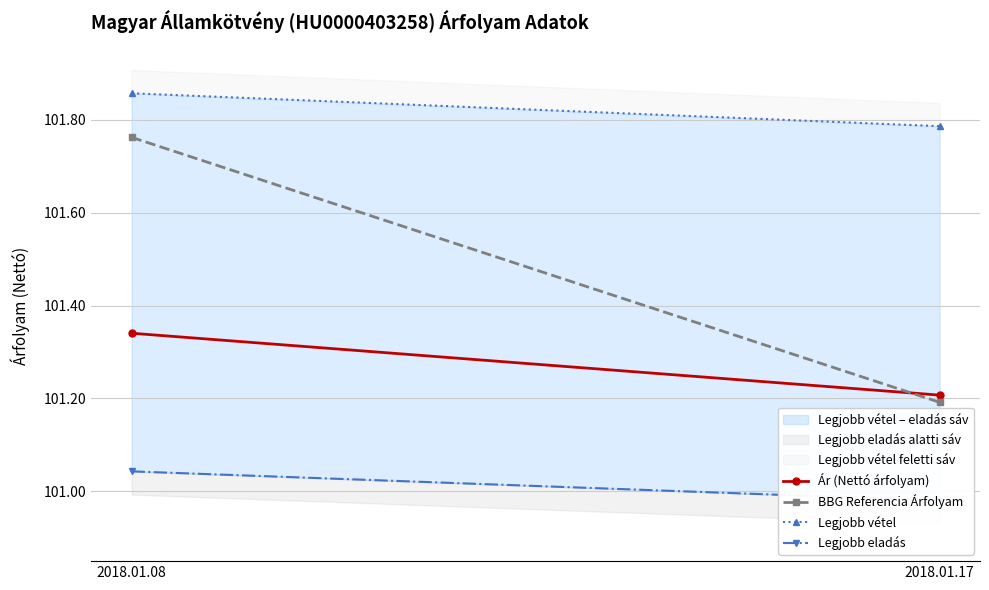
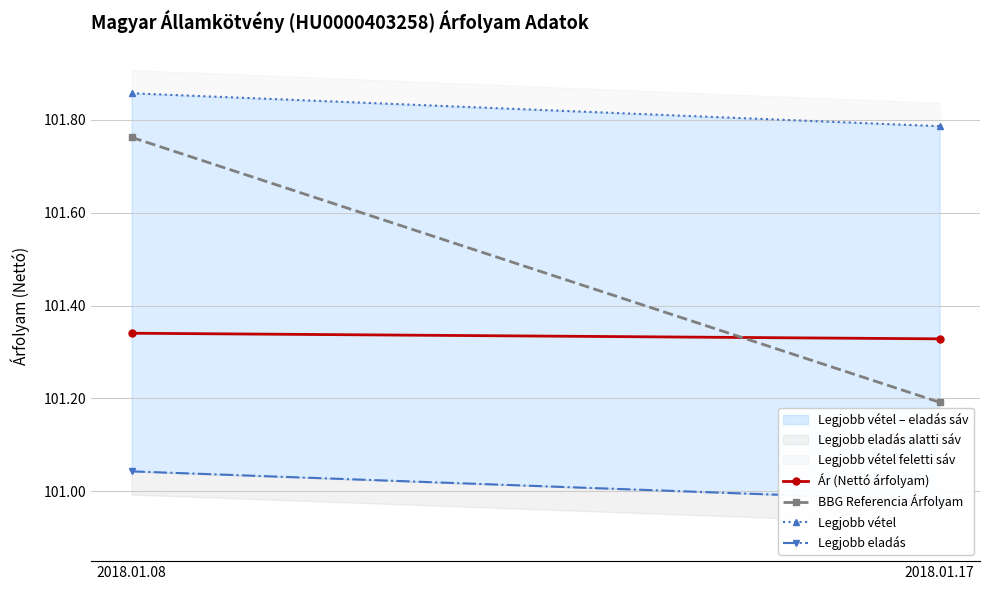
Ár (Nettó árfolyam), 2018.01.17: 101.21 -> 101.33
